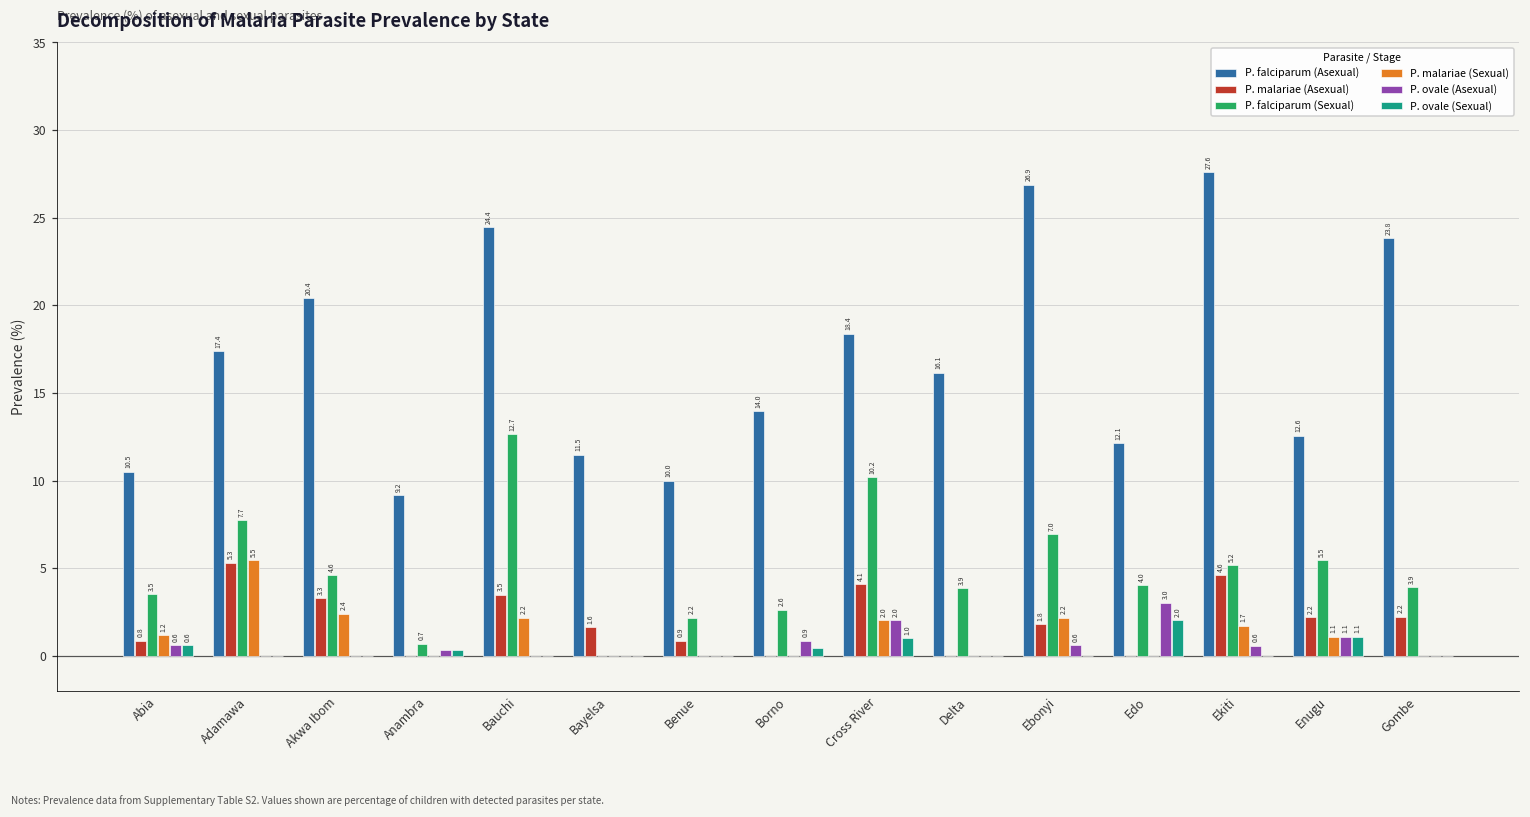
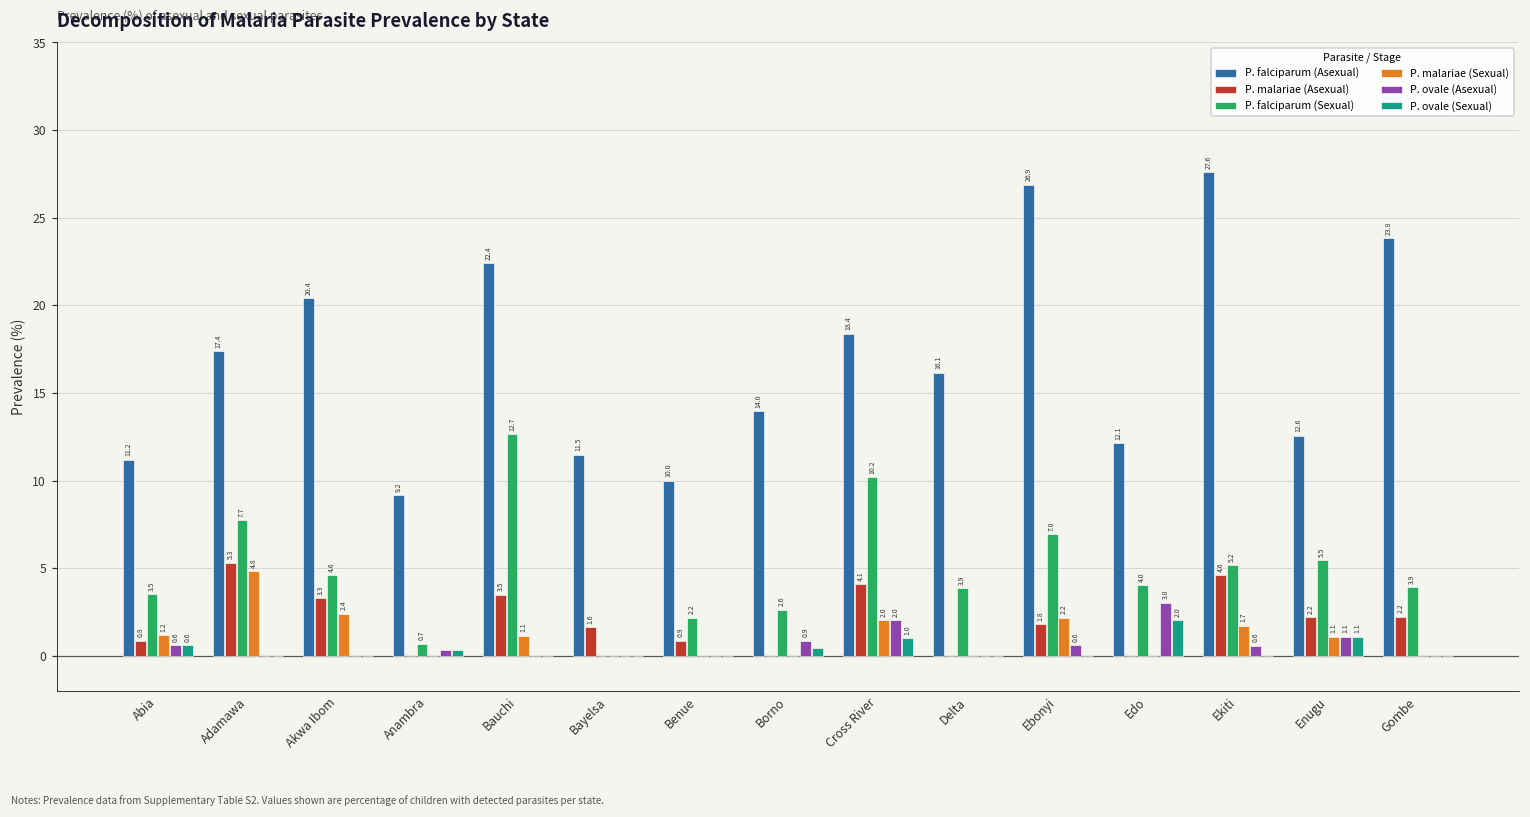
P. falciparum (Asexual), Abia: 10.5 -> 11.2
P. malariae (Sexual), Adamawa: 5.5 -> 4.8
P. falciparum (Asexual), Bauchi: 24.4 -> 22.4
P. malariae (Sexual), Bauchi: 2.2 -> 1.1
